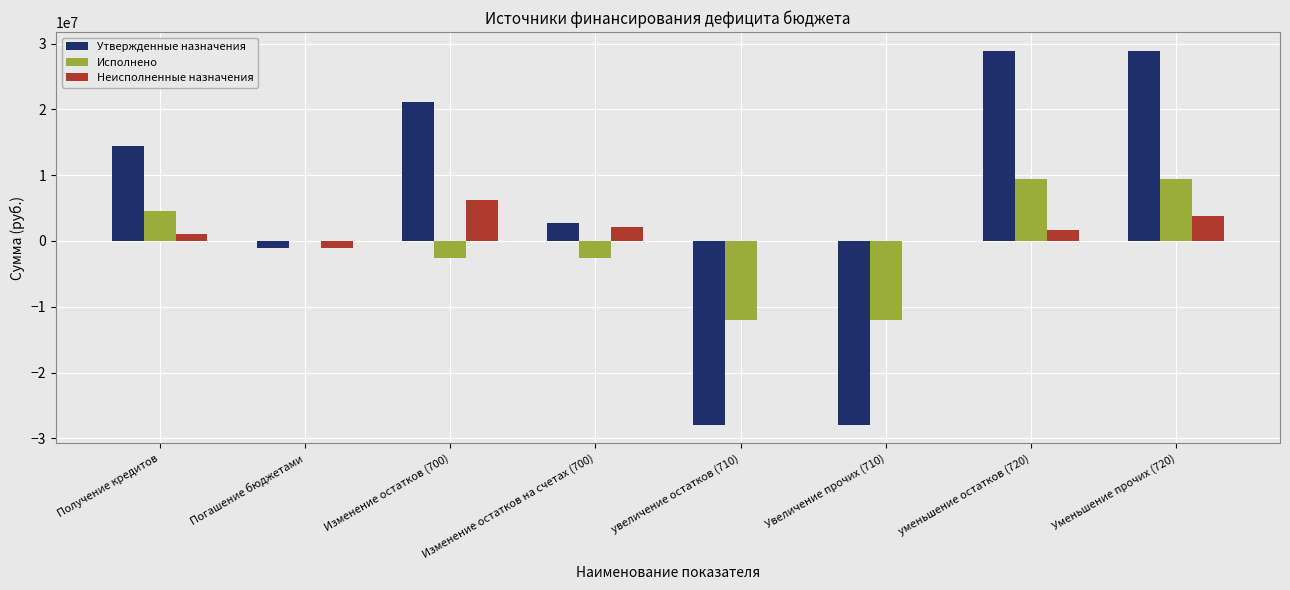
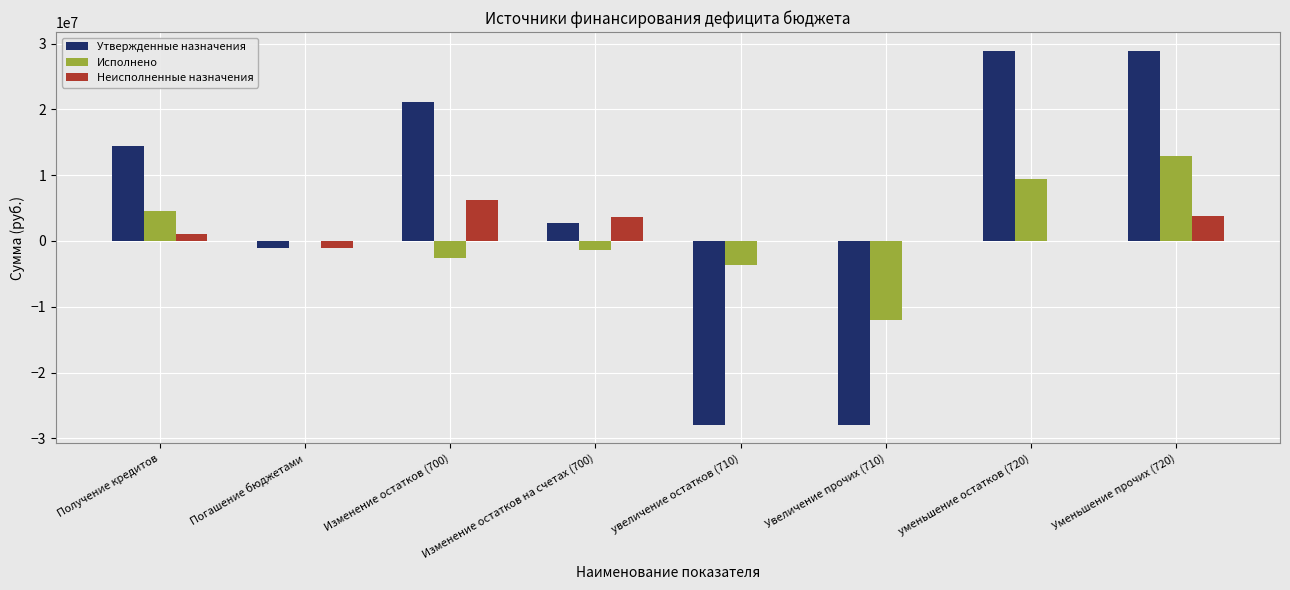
Исполнено, Изменение остатков на счетах (700): -3000000 -> -1000000
Неисполненные назначения, Изменение остатков на счетах (700): 2000000 -> 4000000
Исполнено, увеличение остатков (710): -12000000 -> -4000000
Неисполненные назначения, уменьшение остатков (720): 2000000 -> 0
Исполнено, Уменьшение прочих (720): 9000000 -> 13000000
